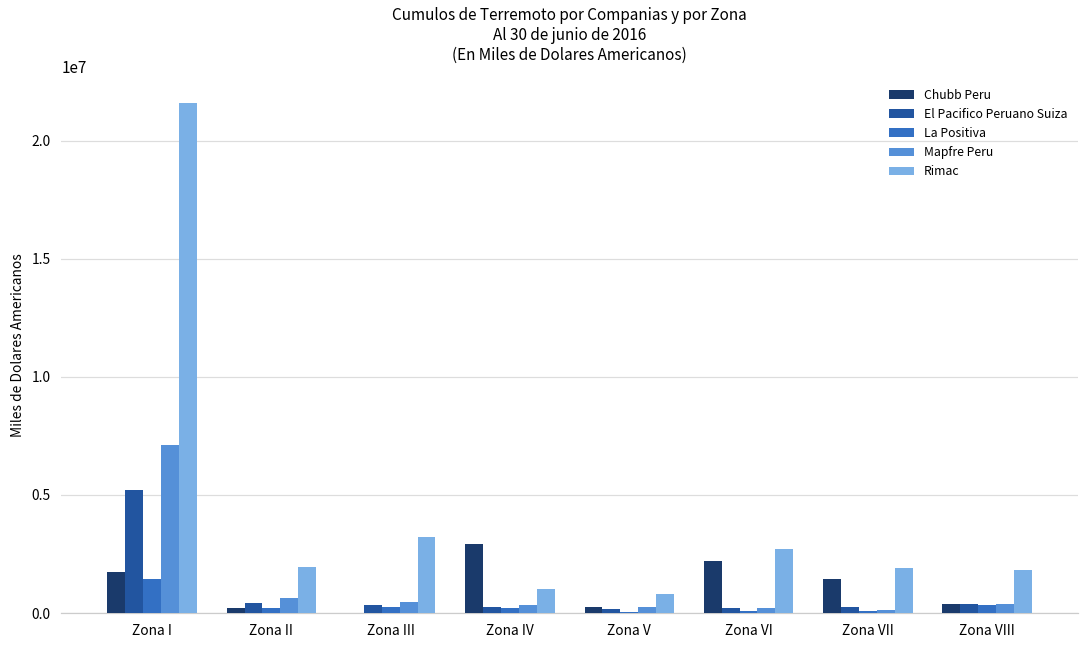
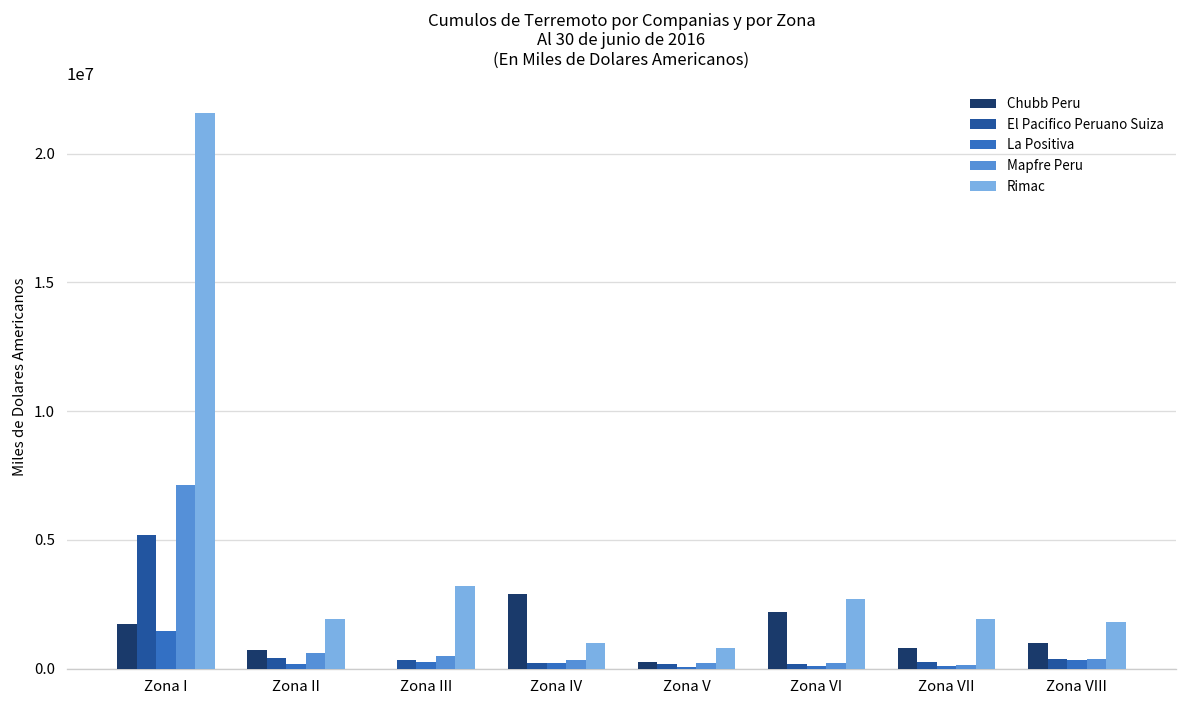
Chubb Peru, Zona II: 200000 -> 700000
Chubb Peru, Zona VII: 1400000 -> 800000
Chubb Peru, Zona VIII: 400000 -> 1000000
